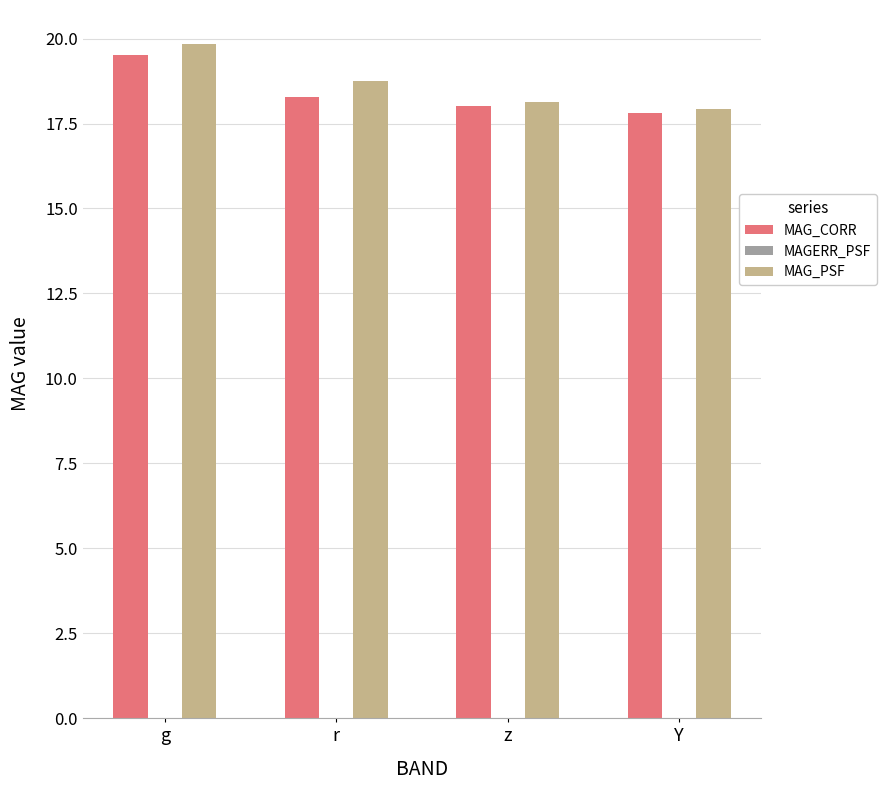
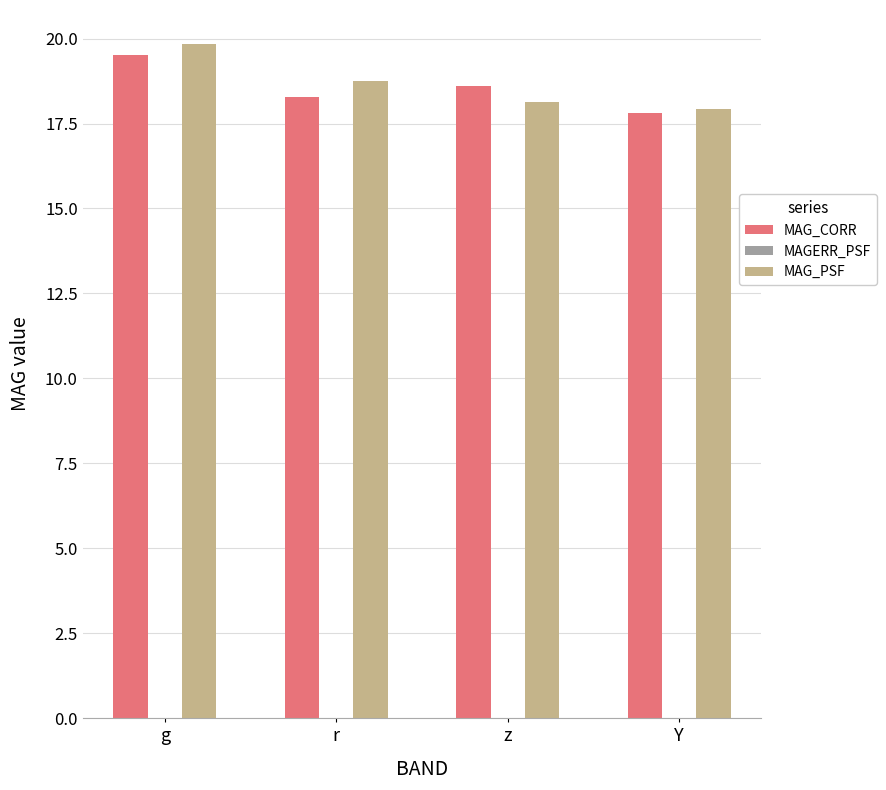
MAG_CORR, z: 18.0 -> 18.6
